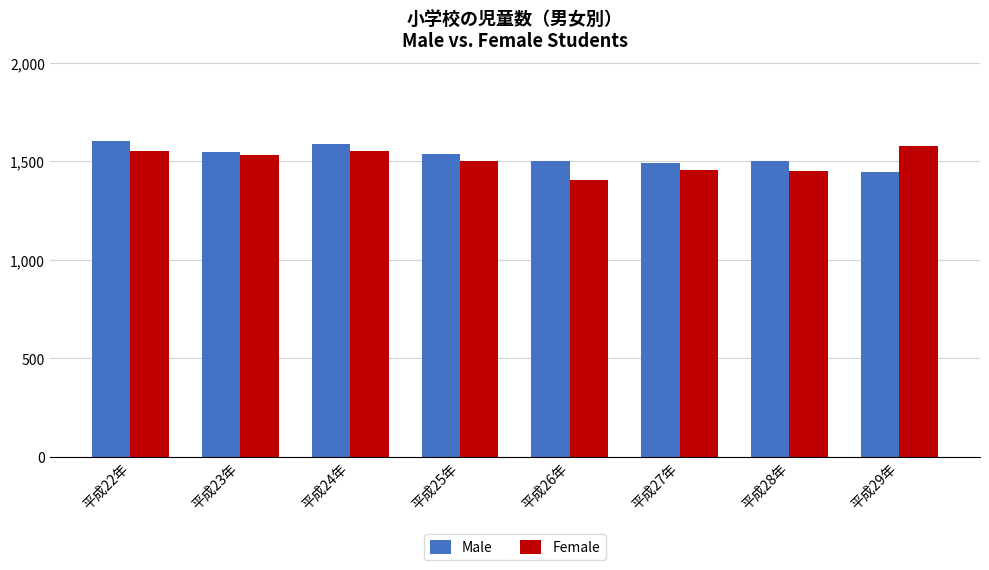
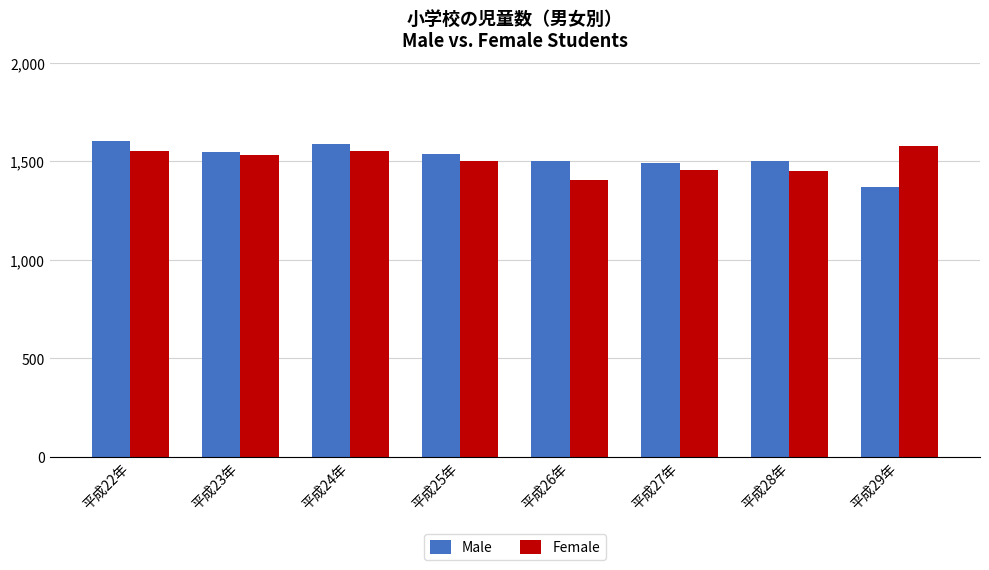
Male, 平成29年: 1,440 -> 1,370
